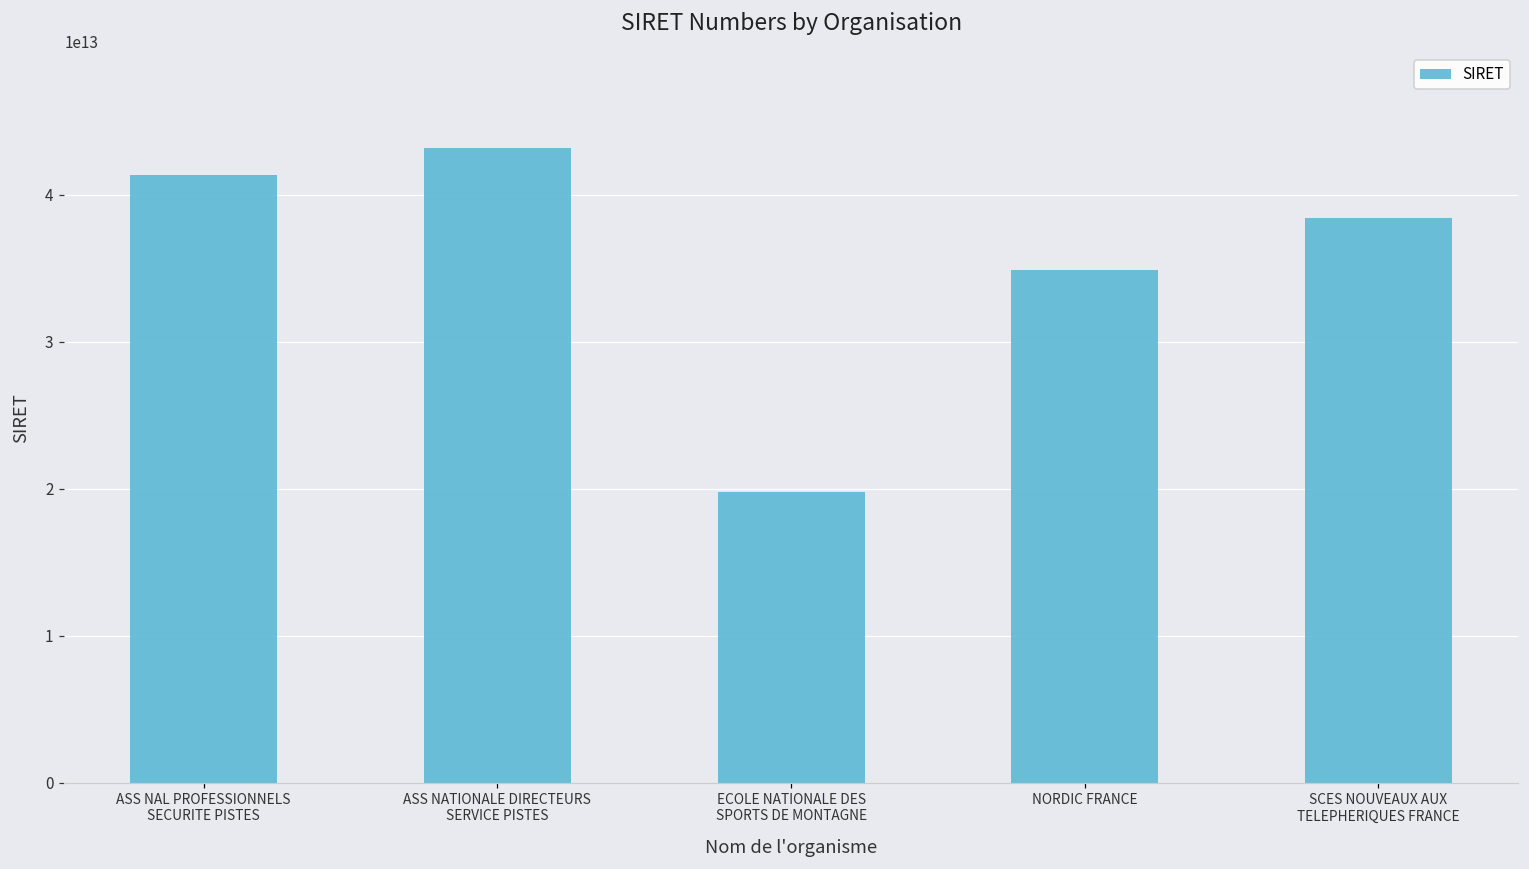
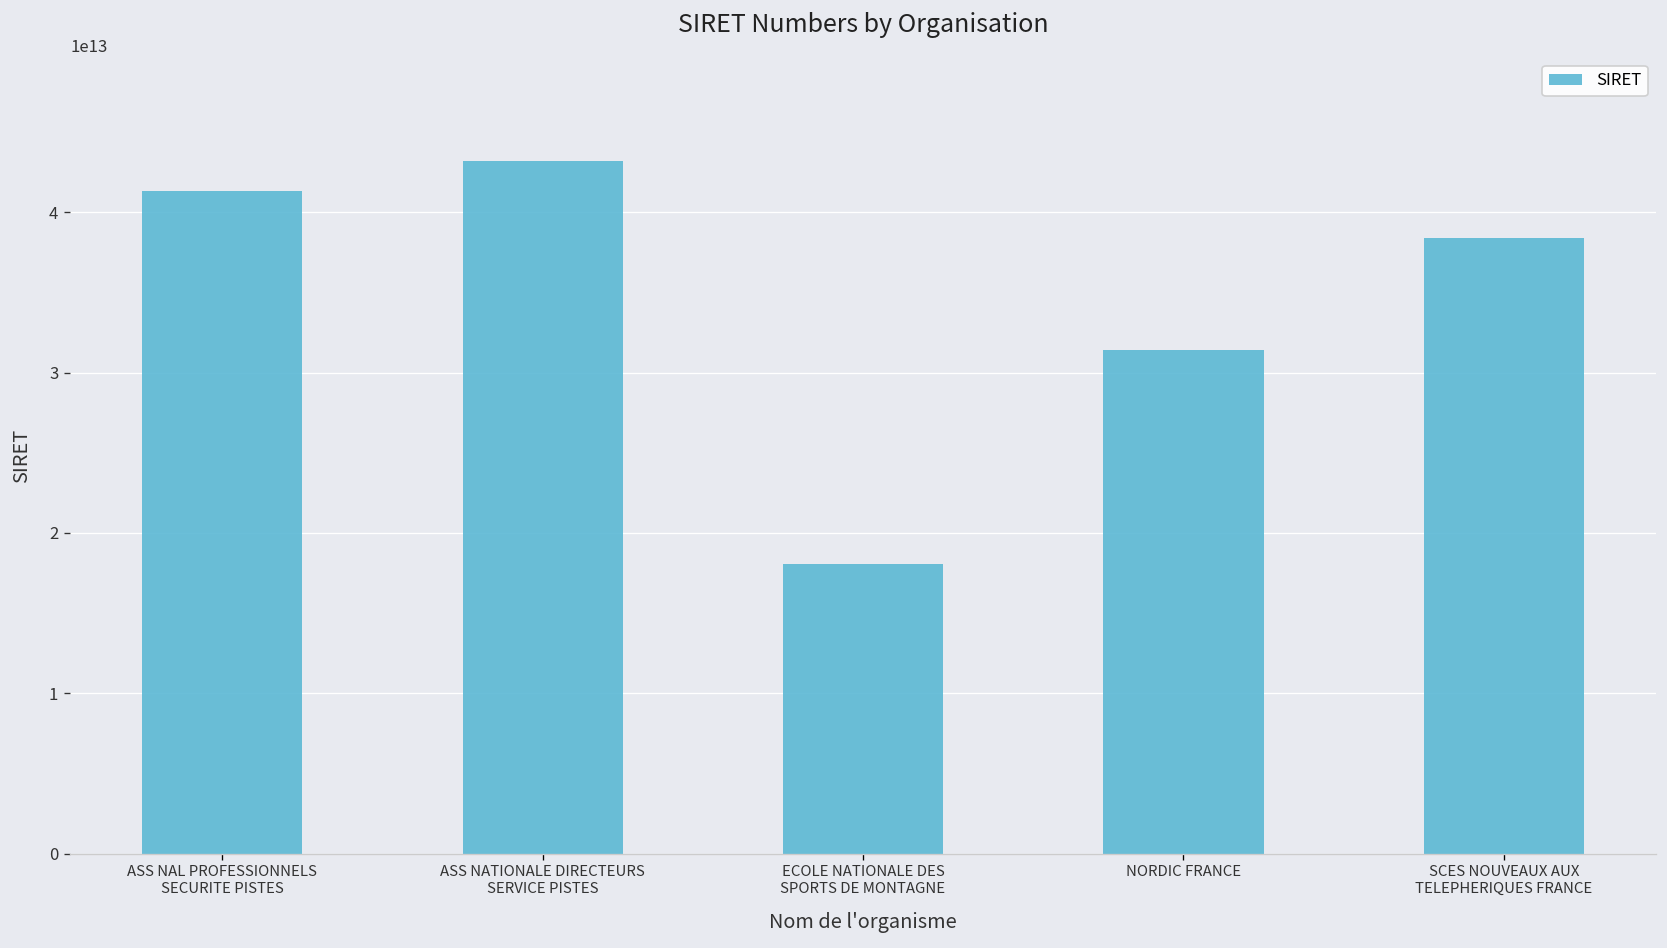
ECOLE NATIONALE DES SPORTS DE MONTAGNE: 19700000000000 -> 18100000000000
NORDIC FRANCE: 34800000000000 -> 31400000000000
